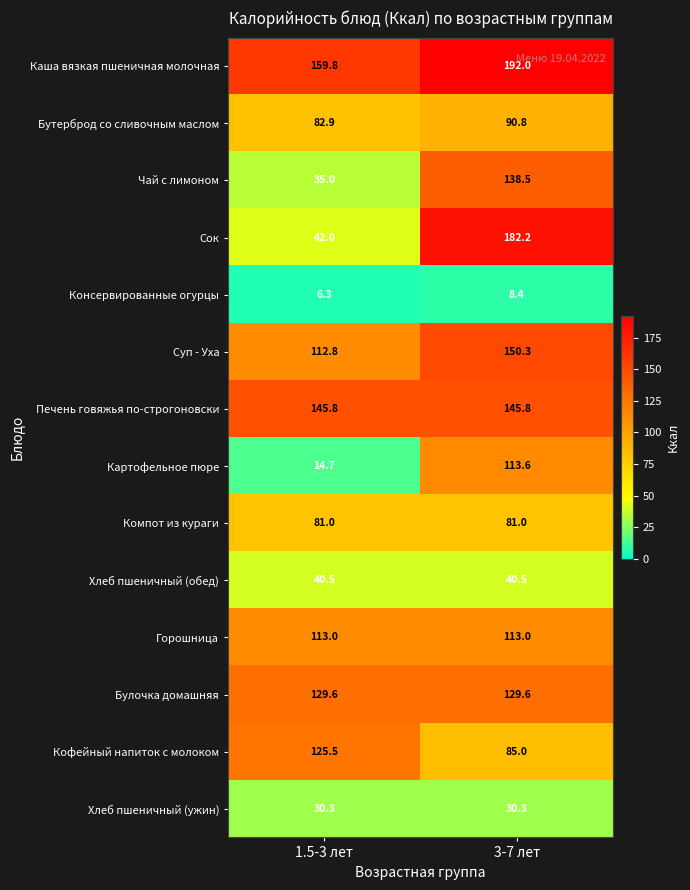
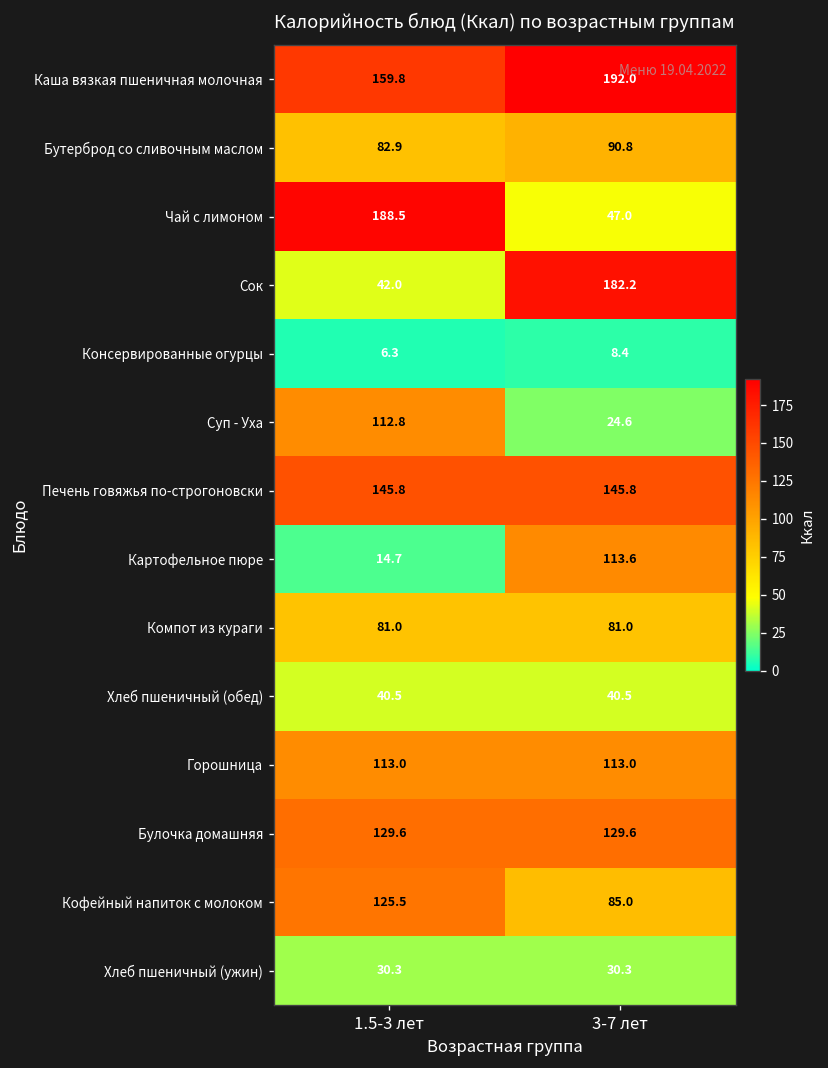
Чай с лимоном, 1.5-3 лет: 35.0 -> 188.5
Чай с лимоном, 3-7 лет: 138.5 -> 47.0
Суп - Уха, 3-7 лет: 150.3 -> 24.6
